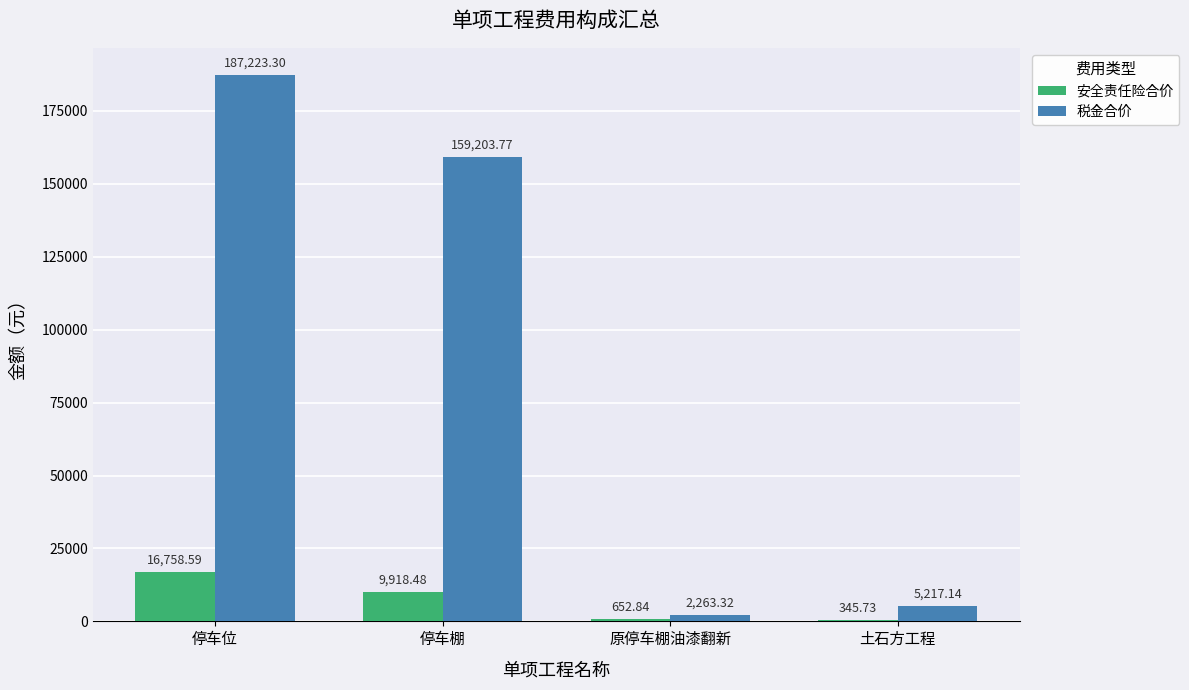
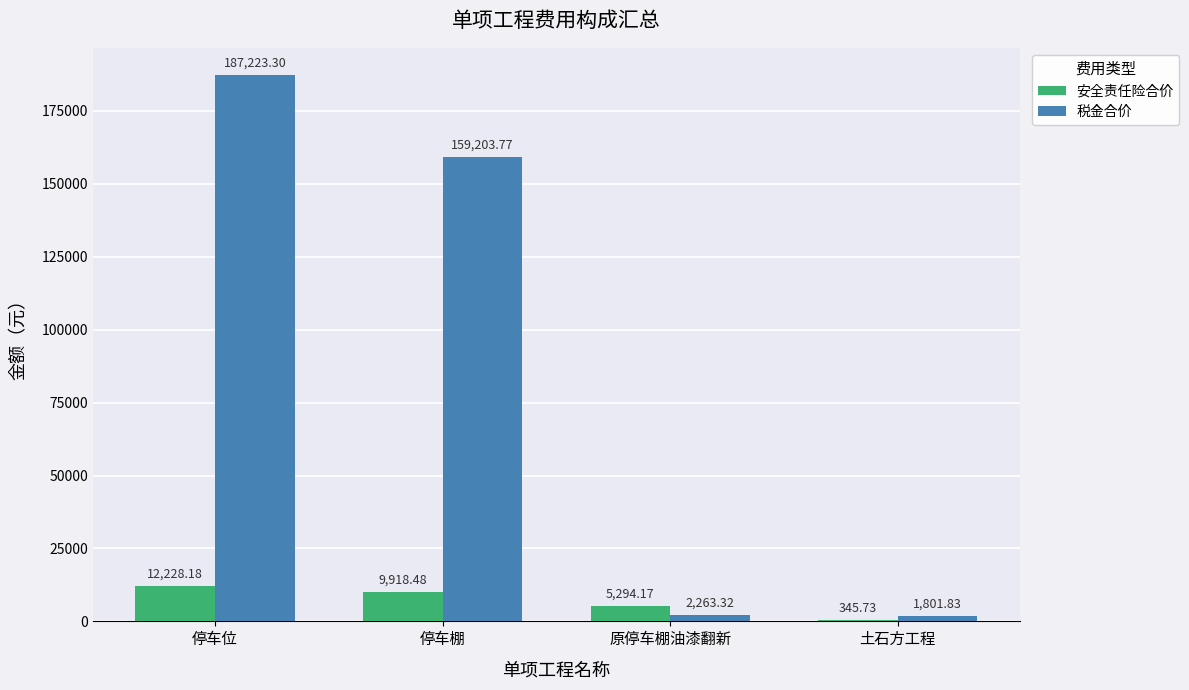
安全责任险合价, 停车位: 16,758.59 -> 12,228.18
安全责任险合价, 原停车棚油漆翻新: 652.84 -> 5,294.17
税金合价, 土石方工程: 5,217.14 -> 1,801.83
